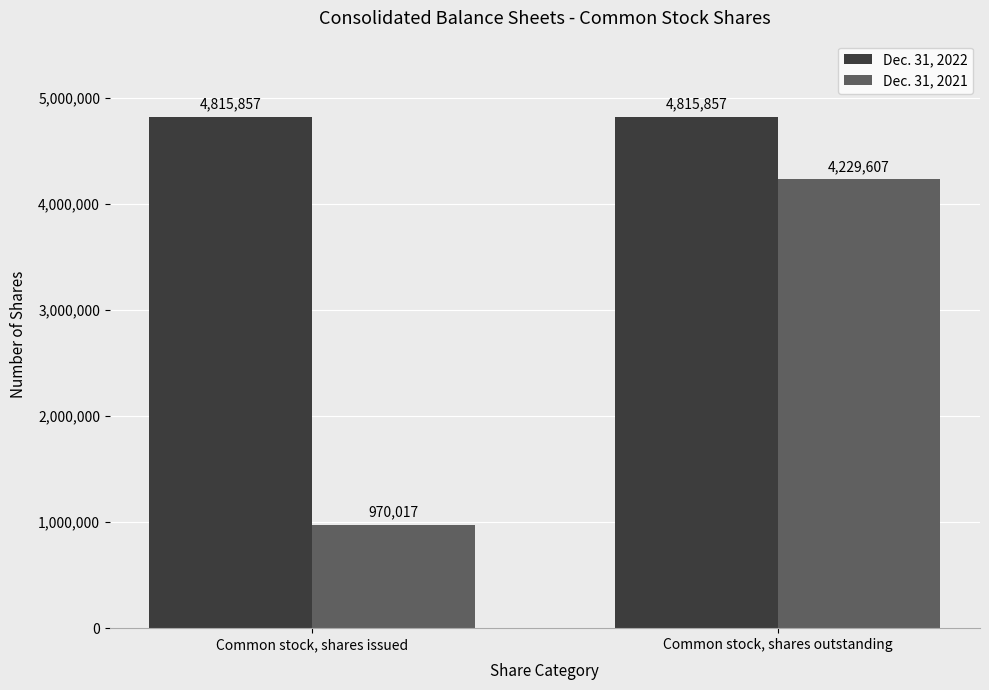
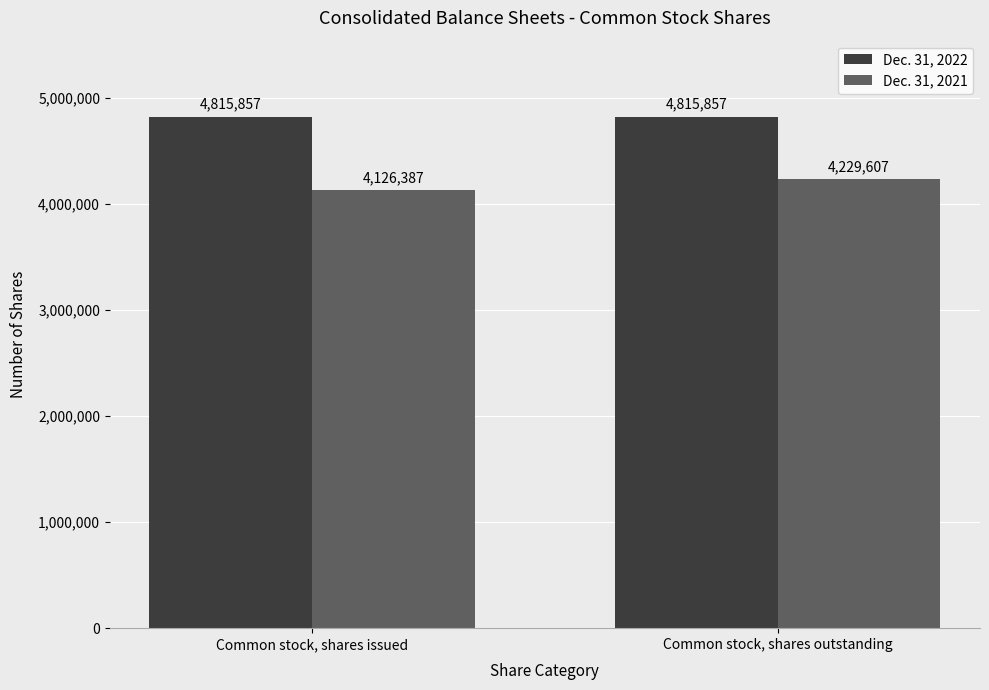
Dec. 31, 2021, Common stock, shares issued: 970,017 -> 4,126,387
